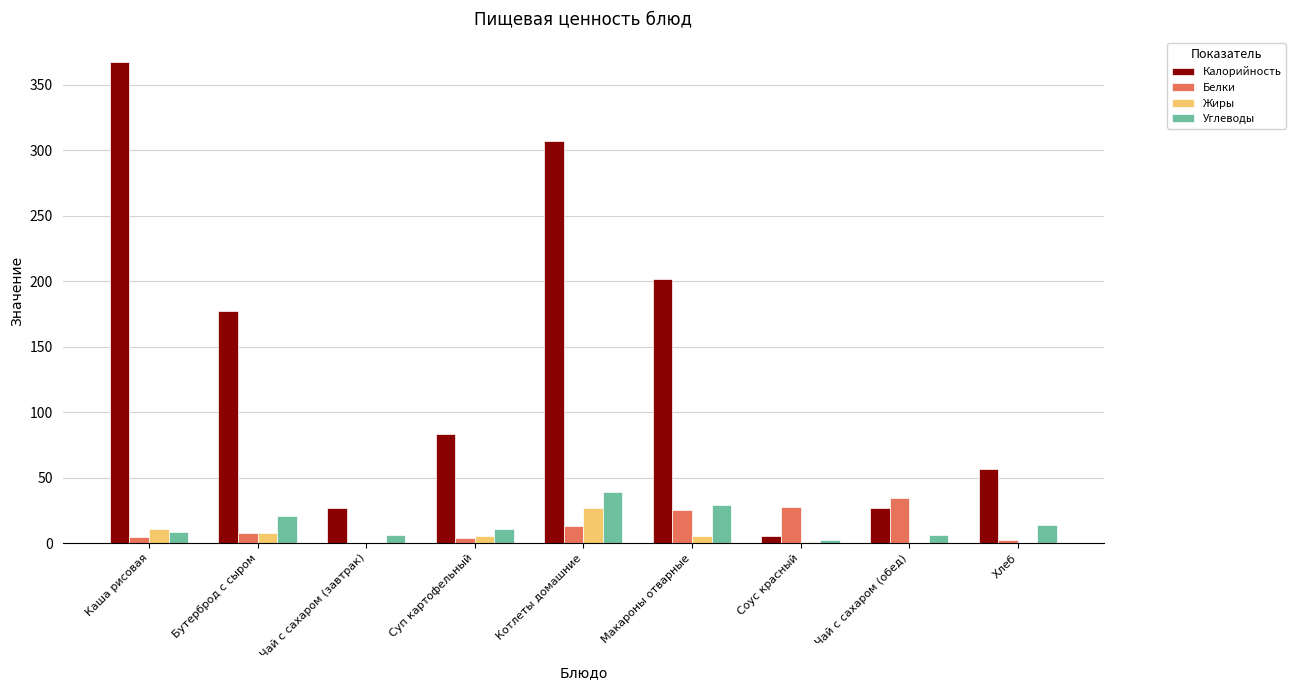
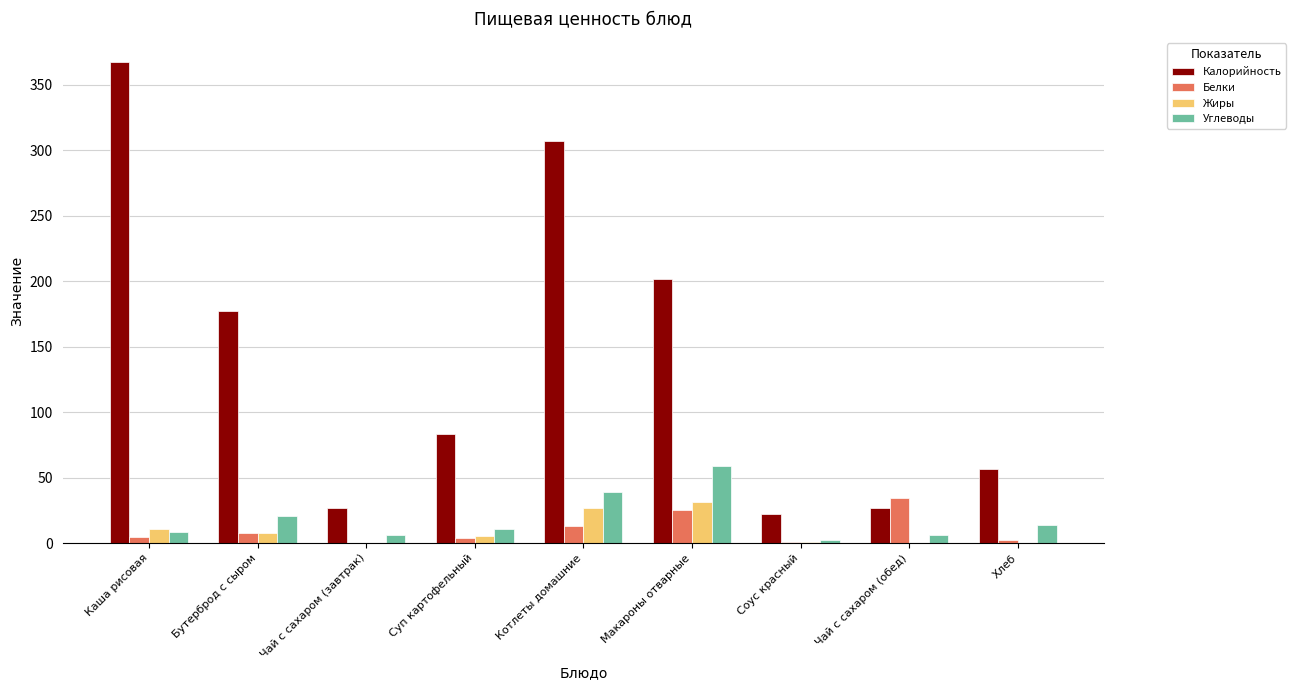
Жиры, Макароны отварные: 6 -> 32
Углеводы, Макароны отварные: 29 -> 59
Калорийность, Соус красный: 5 -> 22
Белки, Соус красный: 27 -> 1
